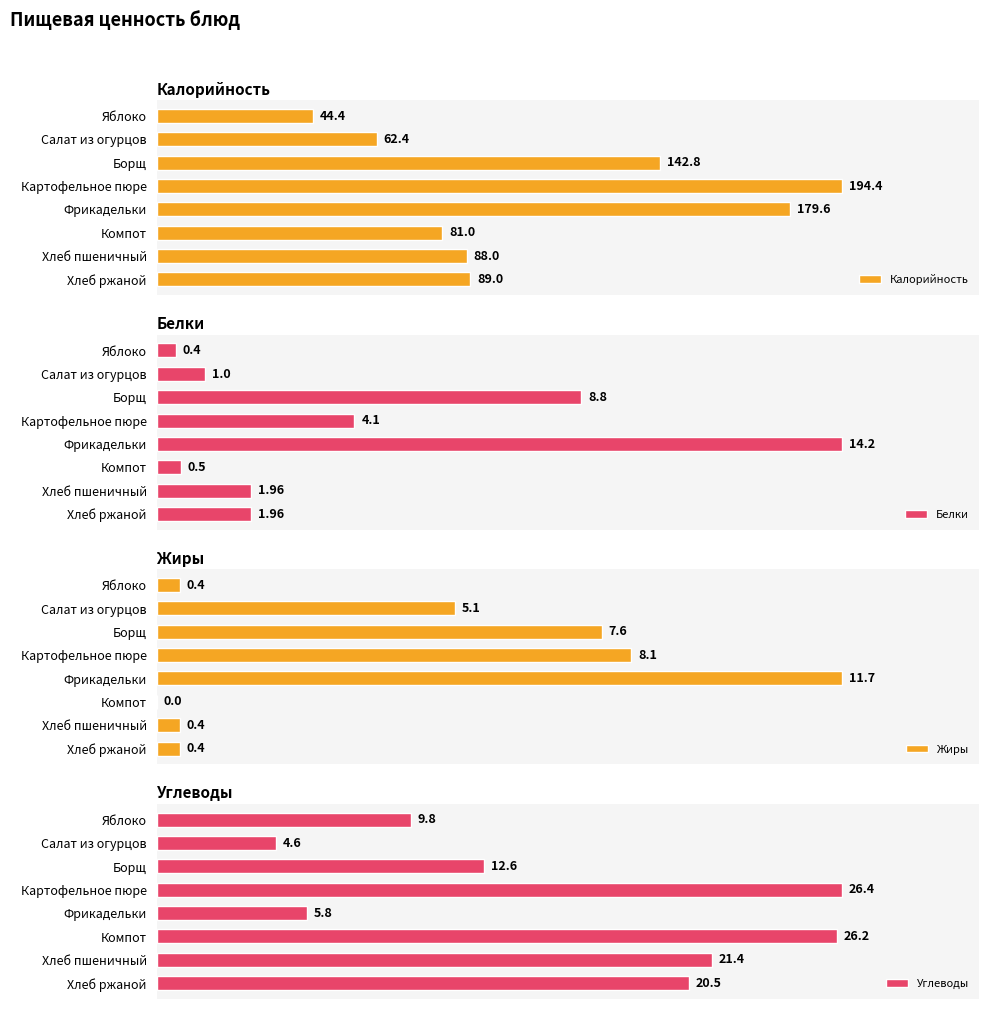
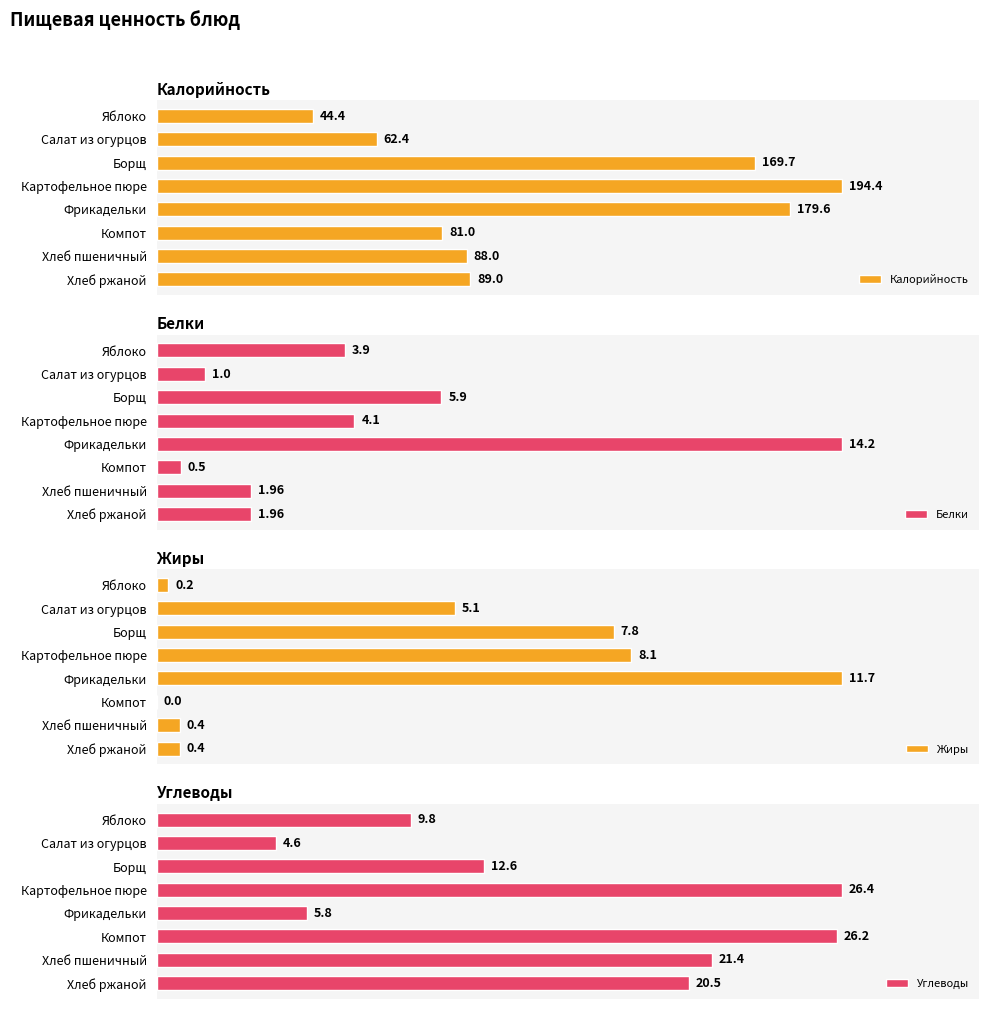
Калорийность, Борщ: 142.8 -> 169.7
Белки, Яблоко: 0.4 -> 3.9
Белки, Борщ: 8.8 -> 5.9
Жиры, Яблоко: 0.4 -> 0.2
Жиры, Борщ: 7.6 -> 7.8
